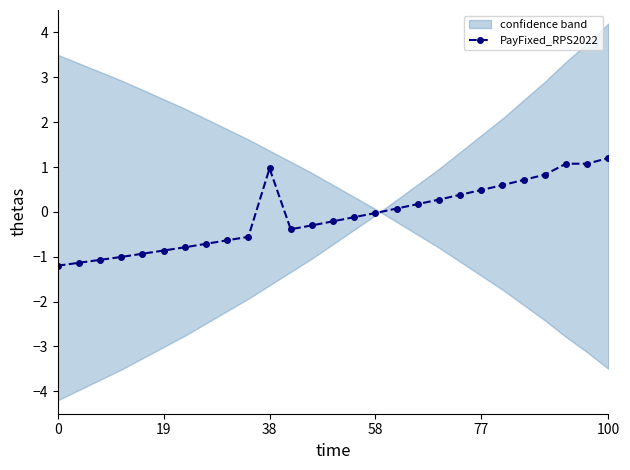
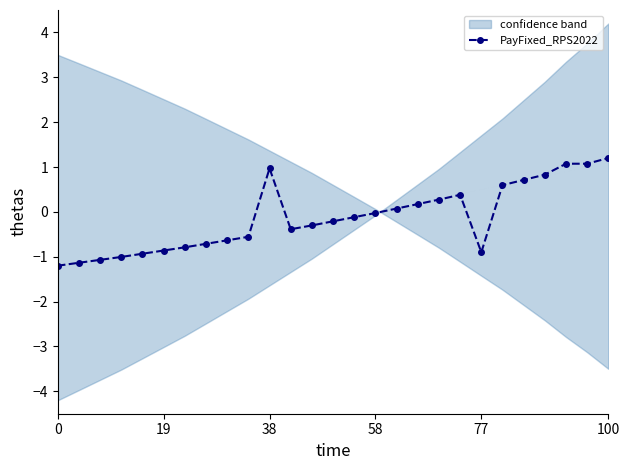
PayFixed_RPS2022, 77: 0.5 -> -0.9
